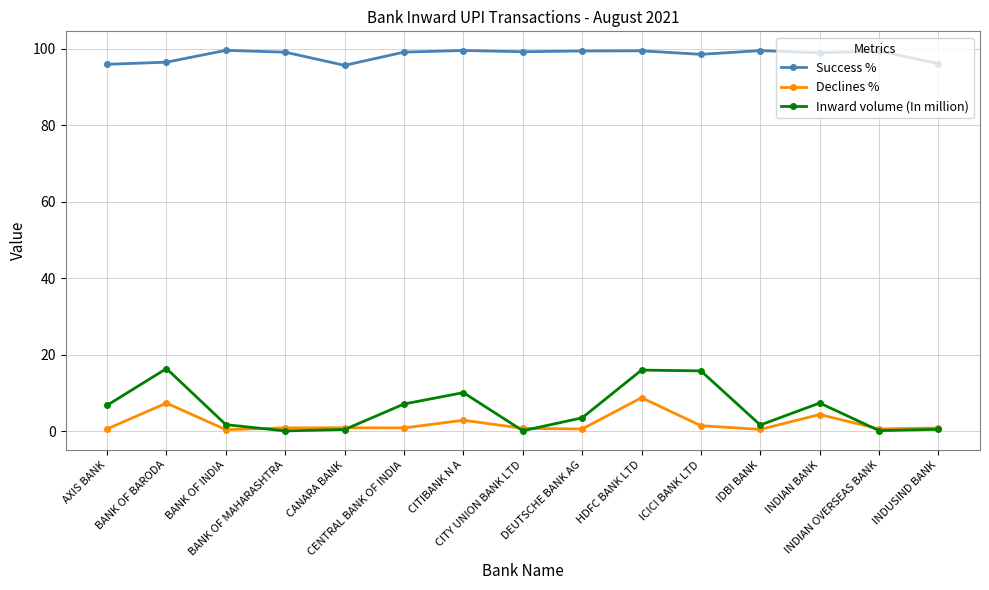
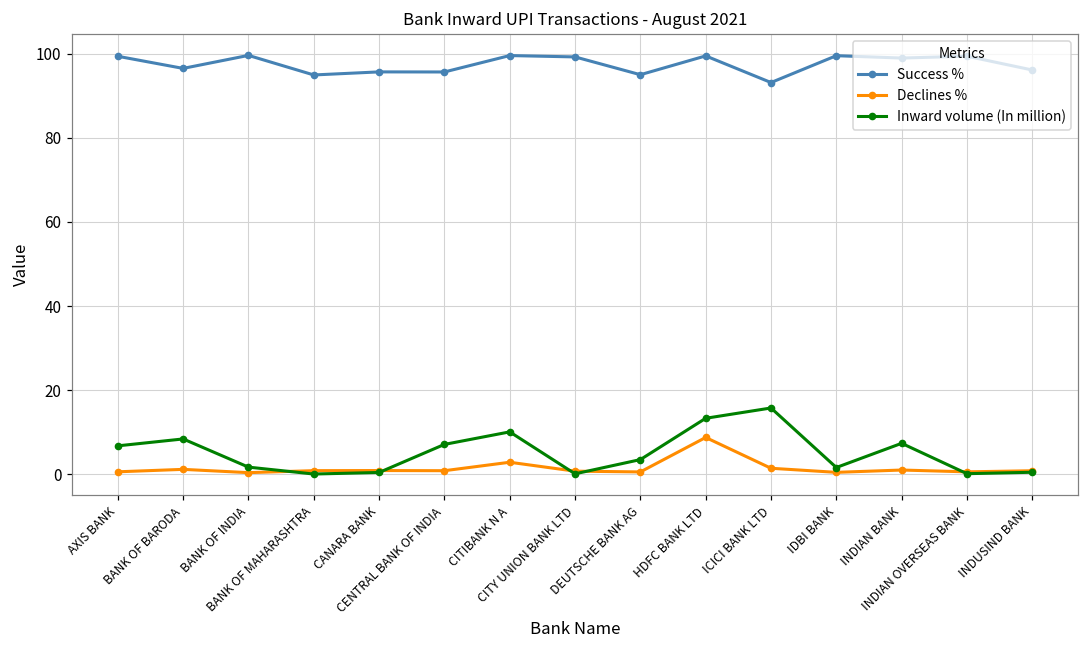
Success %, AXIS BANK: 96 -> 99
Declines %, BANK OF BARODA: 7 -> 1
Inward volume (In million), BANK OF BARODA: 16 -> 8
Success %, BANK OF MAHARASHTRA: 99 -> 95
Success %, CENTRAL BANK OF INDIA: 99 -> 96
Success %, DEUTSCHE BANK AG: 99 -> 95
Inward volume (In million), HDFC BANK LTD: 16 -> 13
Success %, ICICI BANK LTD: 99 -> 93
Declines %, INDIAN BANK: 4 -> 1
